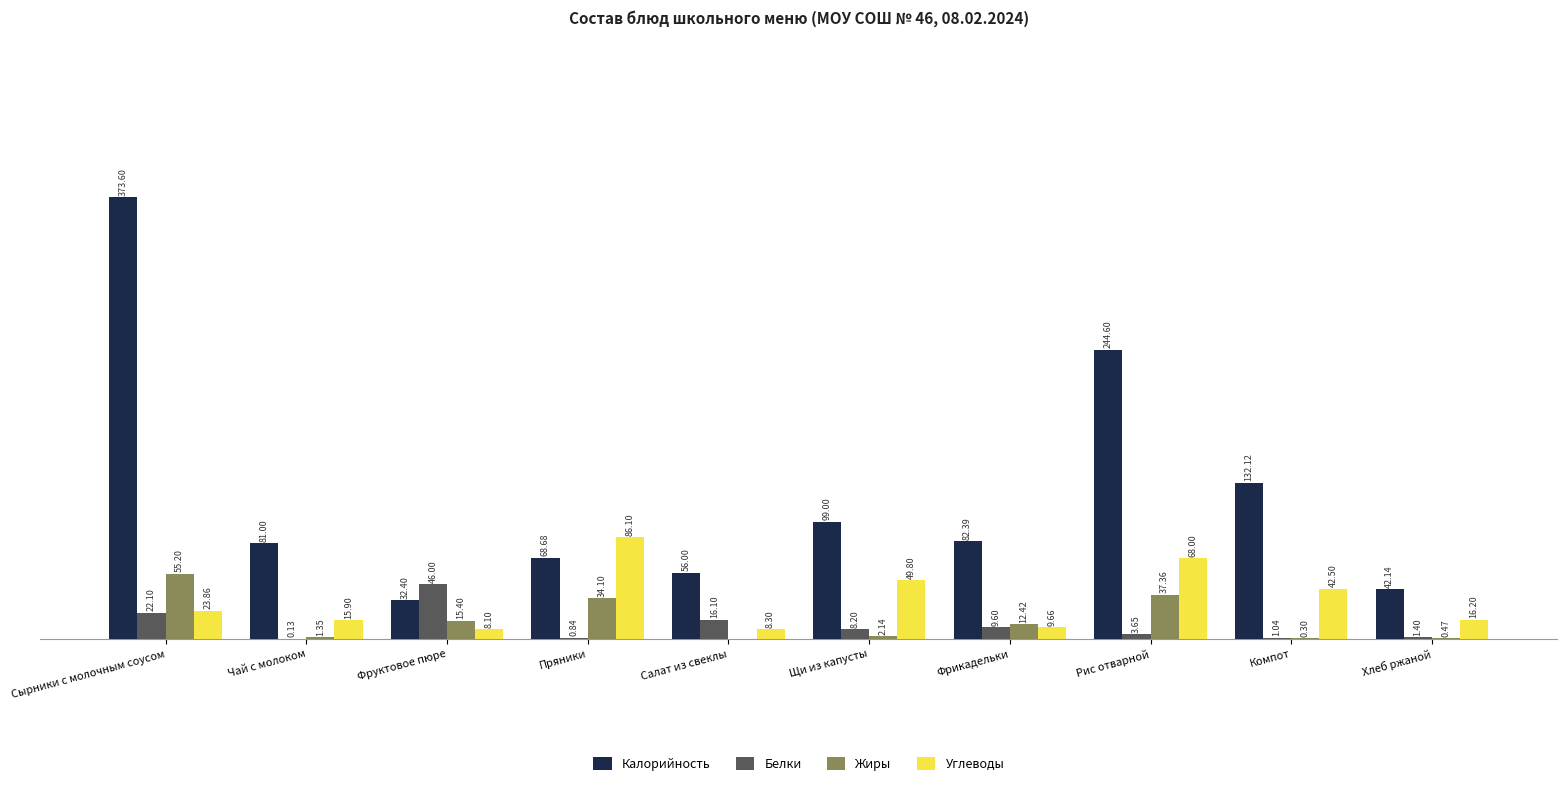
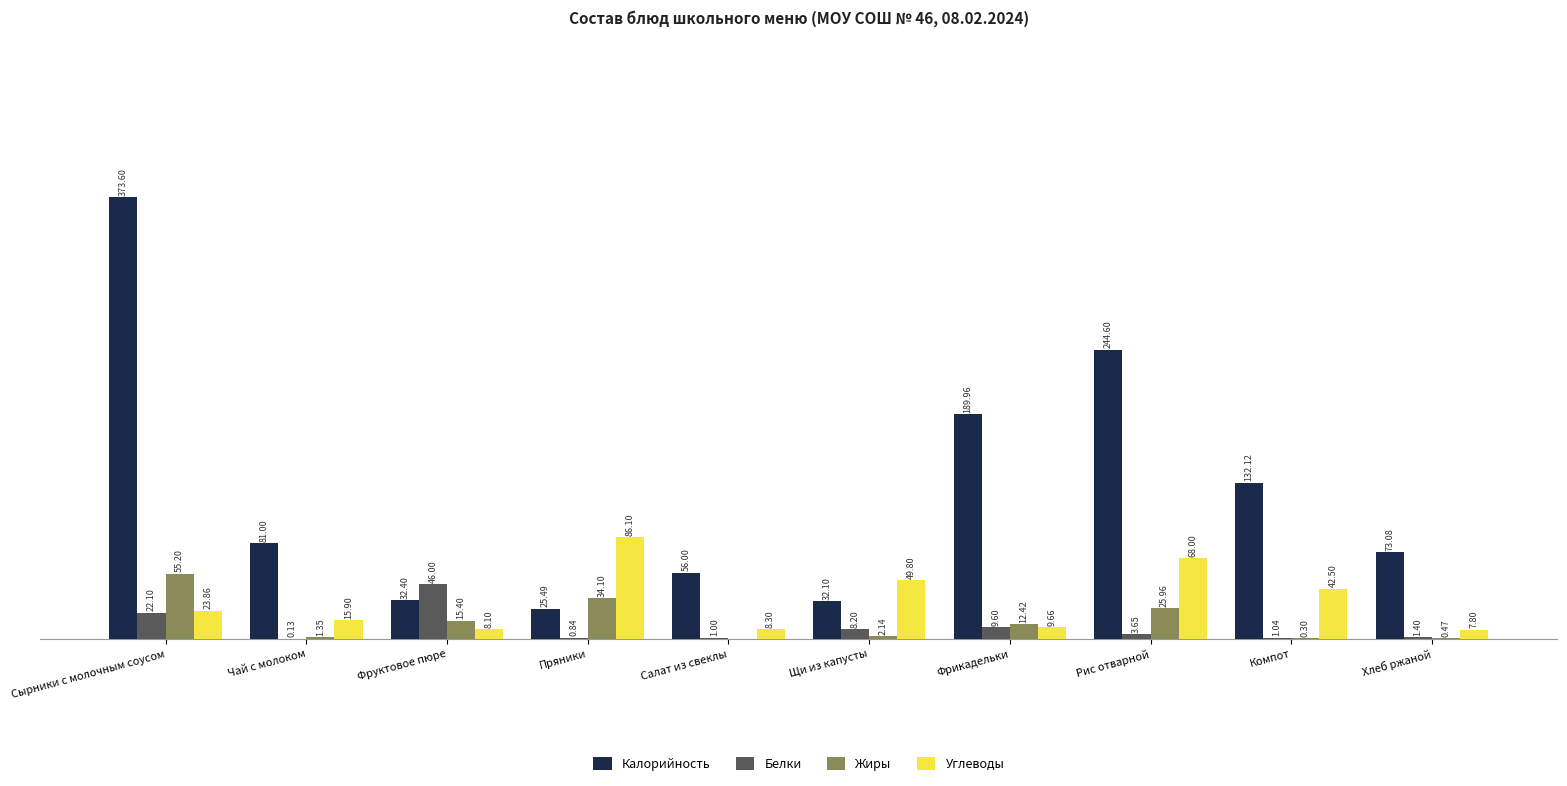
Калорийность, Пряники: 68.68 -> 25.49
Белки, Салат из свеклы: 16.10 -> 1.00
Калорийность, Щи из капусты: 99.00 -> 32.10
Калорийность, Фрикадельки: 82.39 -> 189.96
Жиры, Рис отварной: 37.36 -> 25.96
Калорийность, Хлеб ржаной: 42.14 -> 73.08
Углеводы, Хлеб ржаной: 16.20 -> 7.80
